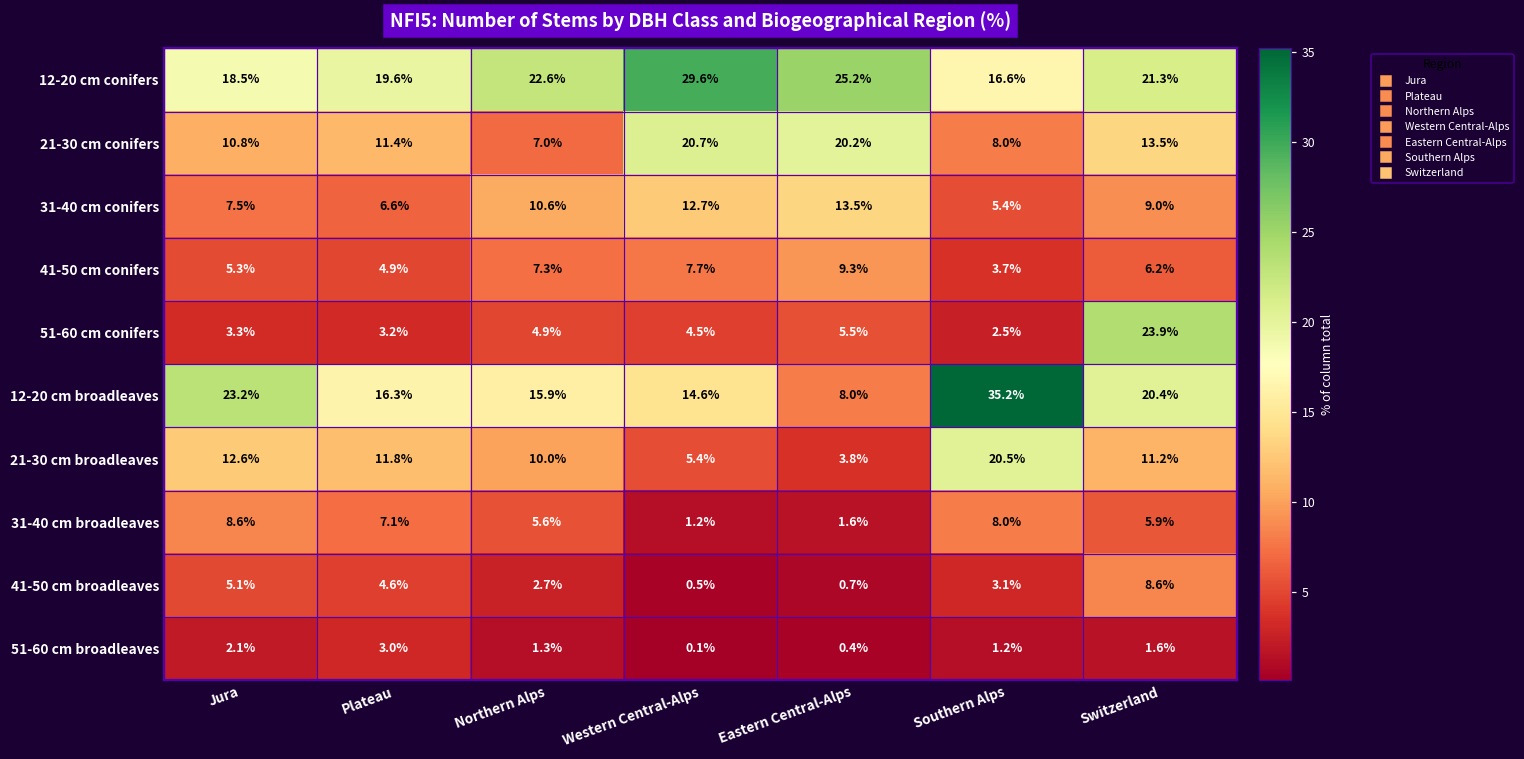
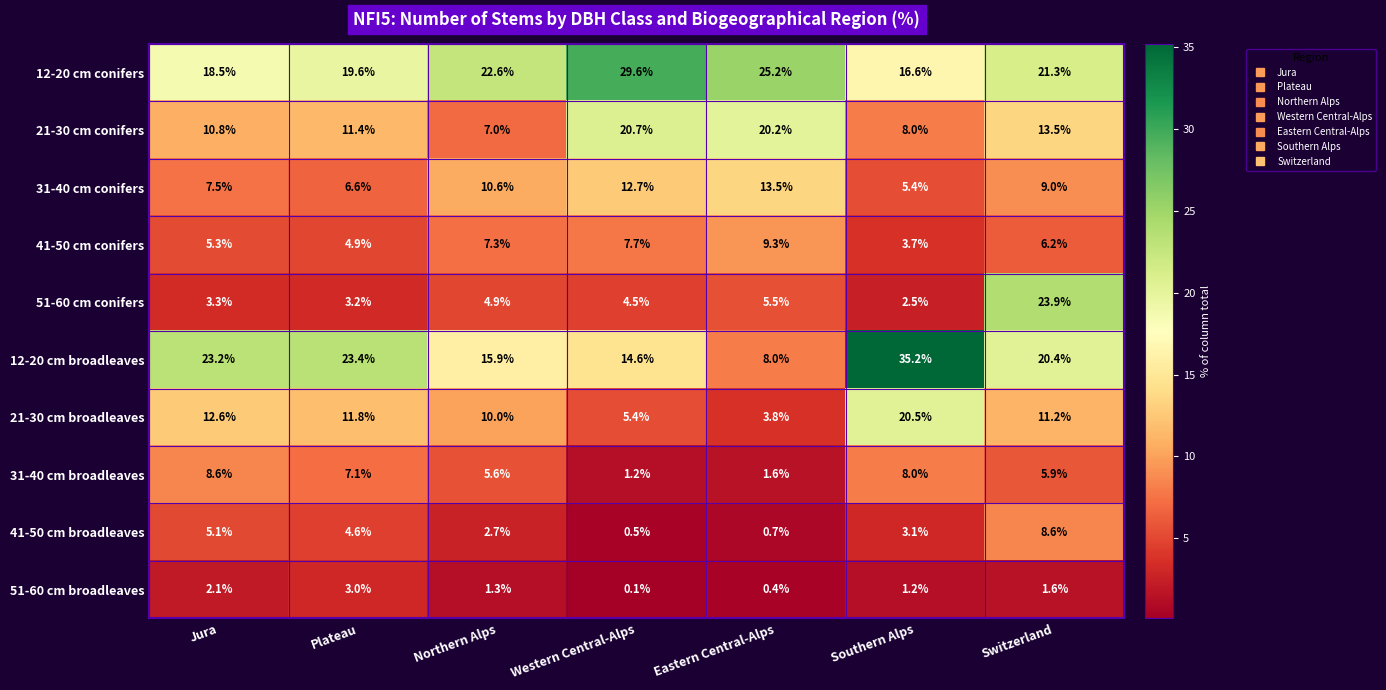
12-20 cm broadleaves, Plateau: 16.3% -> 23.4%
